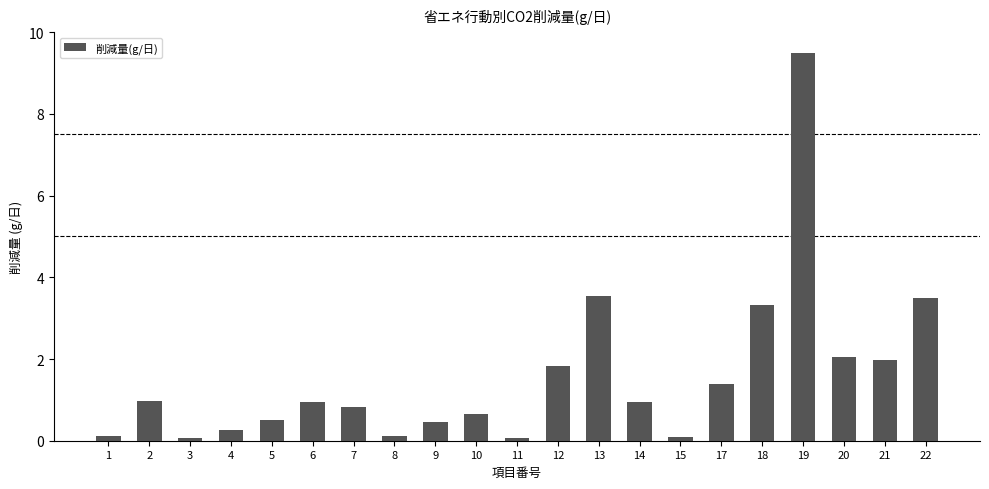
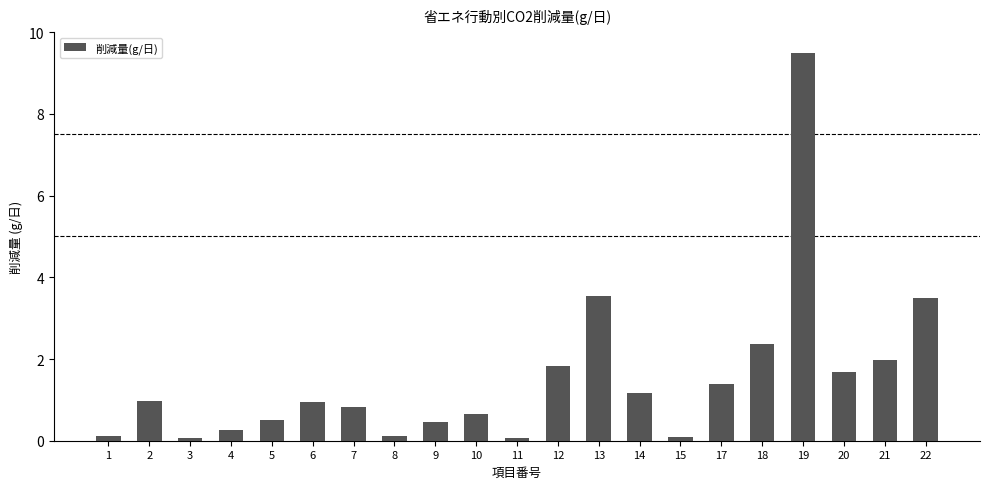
14: 1.0 -> 1.2
18: 3.3 -> 2.4
20: 2.1 -> 1.7
